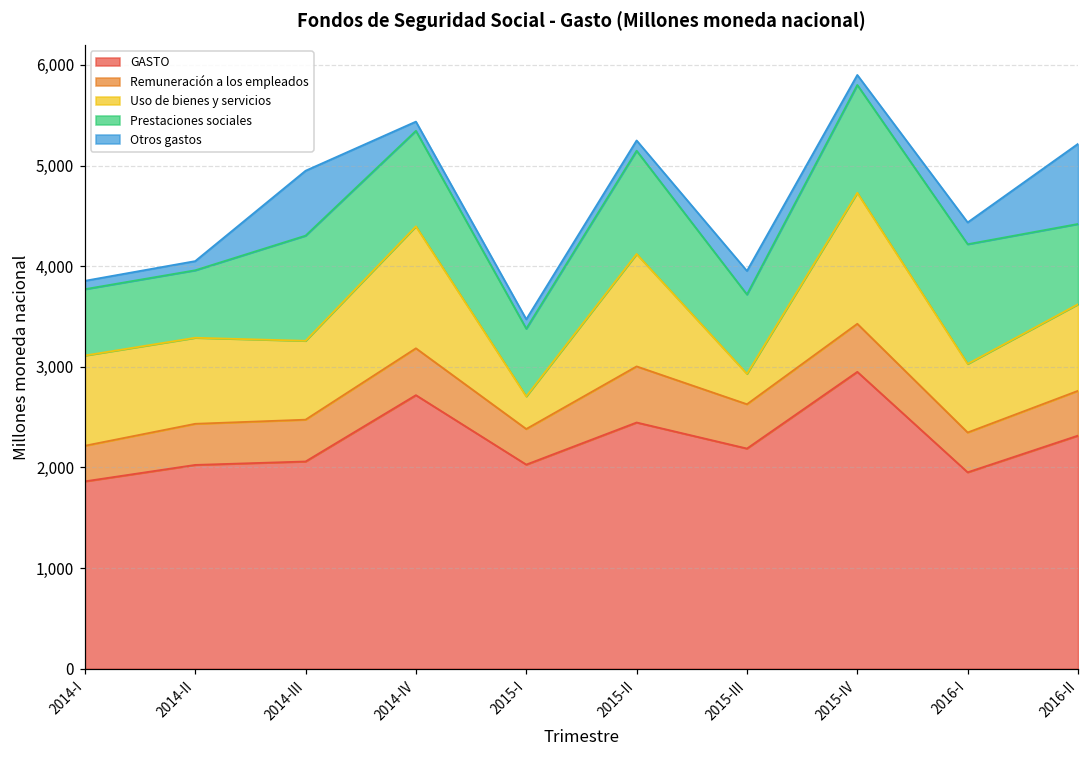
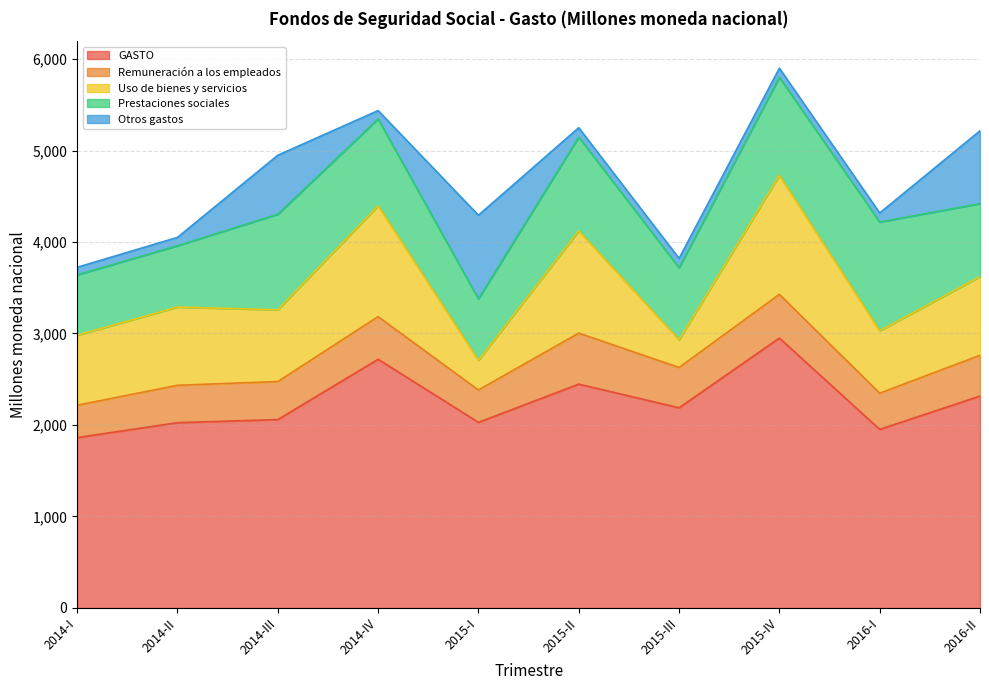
Uso de bienes y servicios, 2014-I: 900 -> 800
Otros gastos, 2015-I: 100 -> 900
Otros gastos, 2015-III: 200 -> 100
Otros gastos, 2016-I: 200 -> 100
